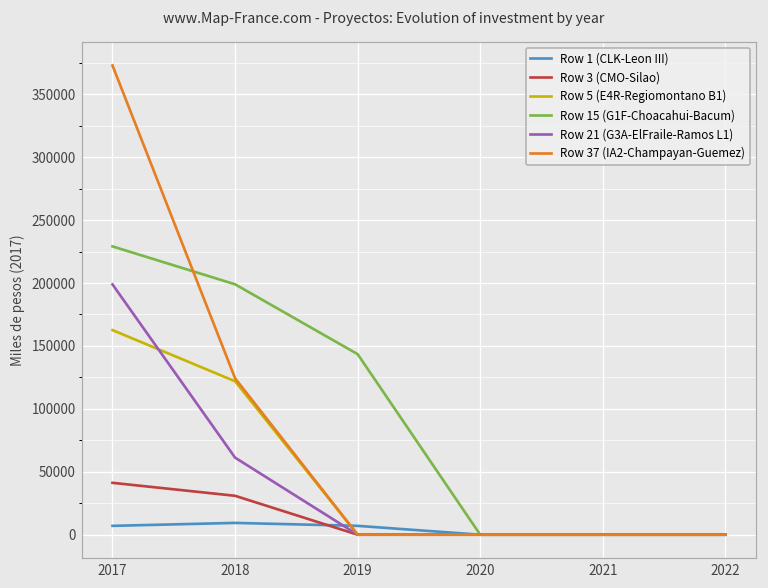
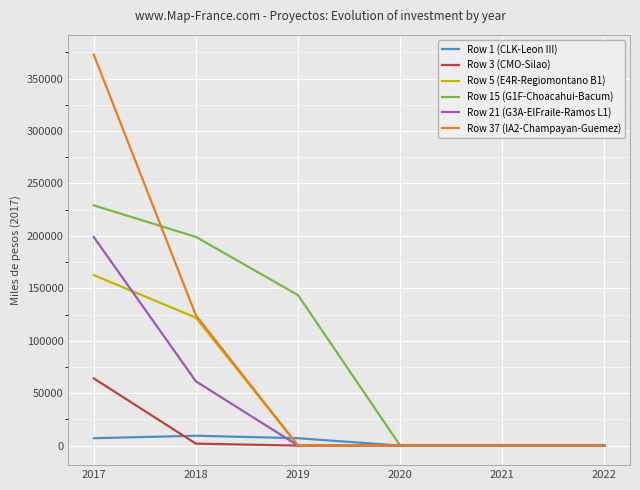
Row 3 (CMO-Silao), 2017: 41000 -> 64000
Row 3 (CMO-Silao), 2018: 31000 -> 2000
